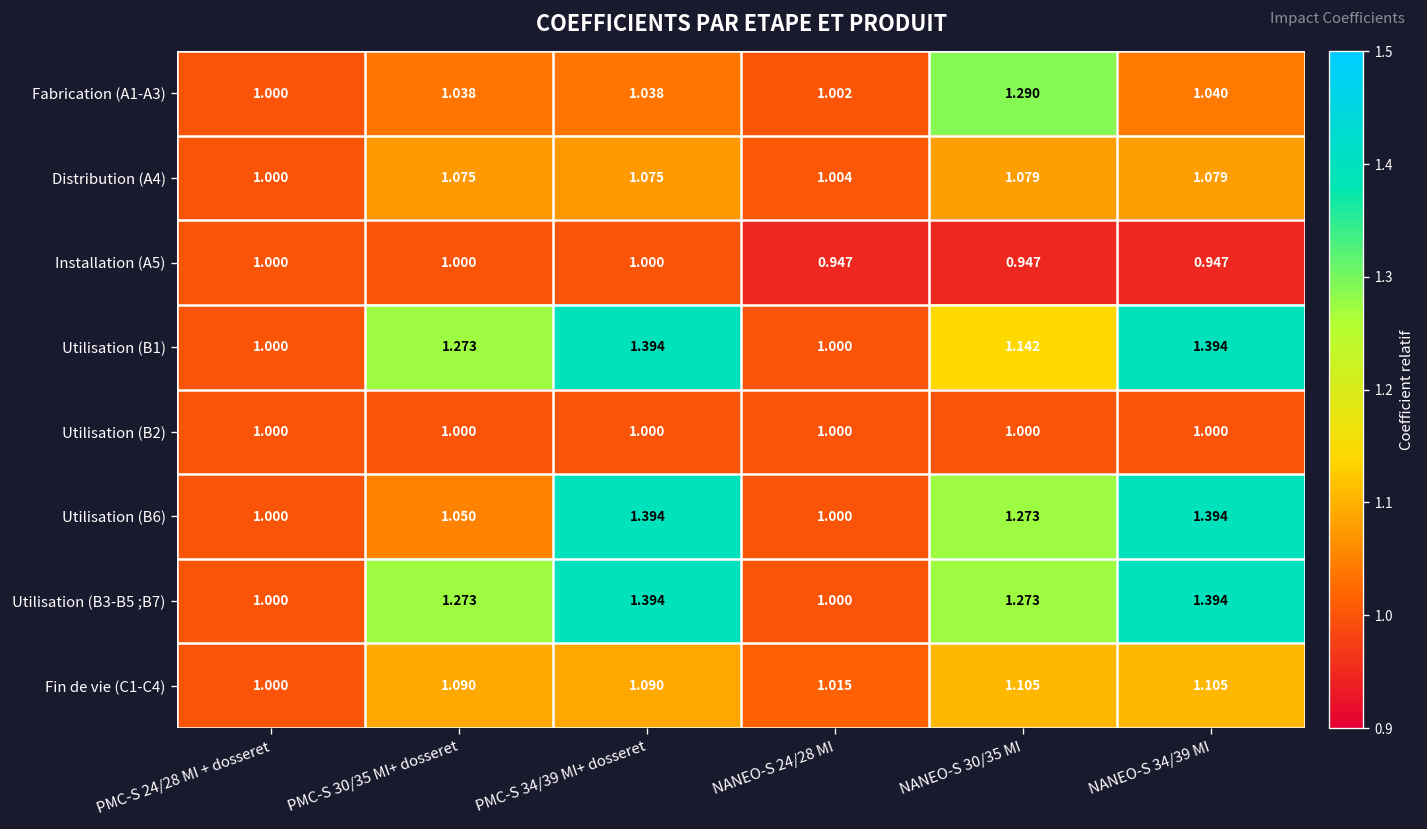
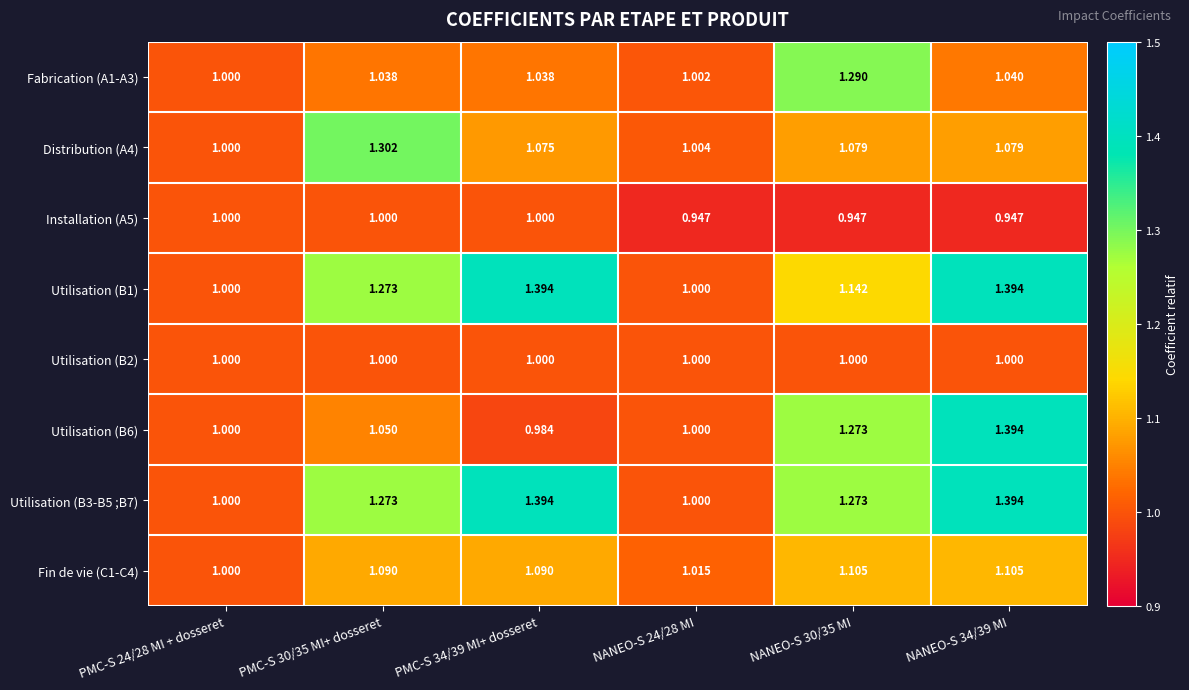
Distribution (A4), PMC-S 30/35 MI+ dosseret: 1.075 -> 1.302
Utilisation (B6), PMC-S 34/39 MI+ dosseret: 1.394 -> 0.984
